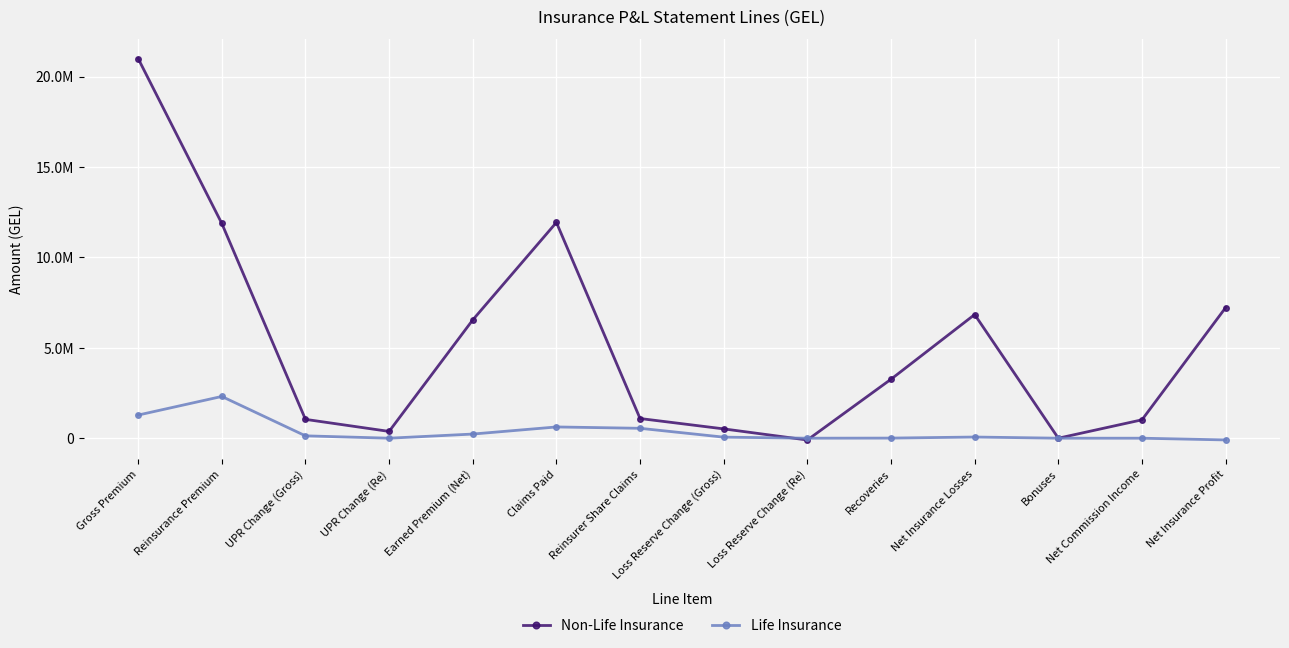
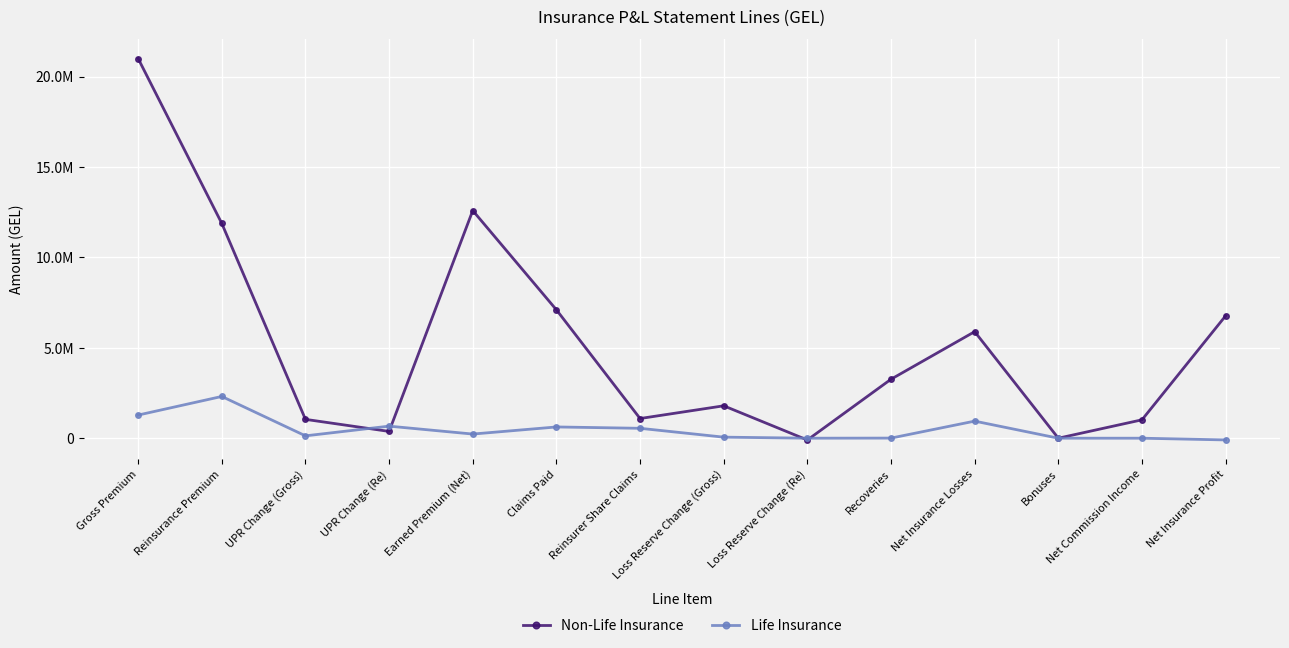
Life Insurance, UPR Change (Re): 0 -> 700000
Non-Life Insurance, Earned Premium (Net): 6500000 -> 12600000
Non-Life Insurance, Claims Paid: 11900000 -> 7100000
Non-Life Insurance, Loss Reserve Change (Gross): 500000 -> 1800000
Non-Life Insurance, Net Insurance Losses: 6800000 -> 5900000
Life Insurance, Net Insurance Losses: 100000 -> 900000
Non-Life Insurance, Net Insurance Profit: 7200000 -> 6800000
